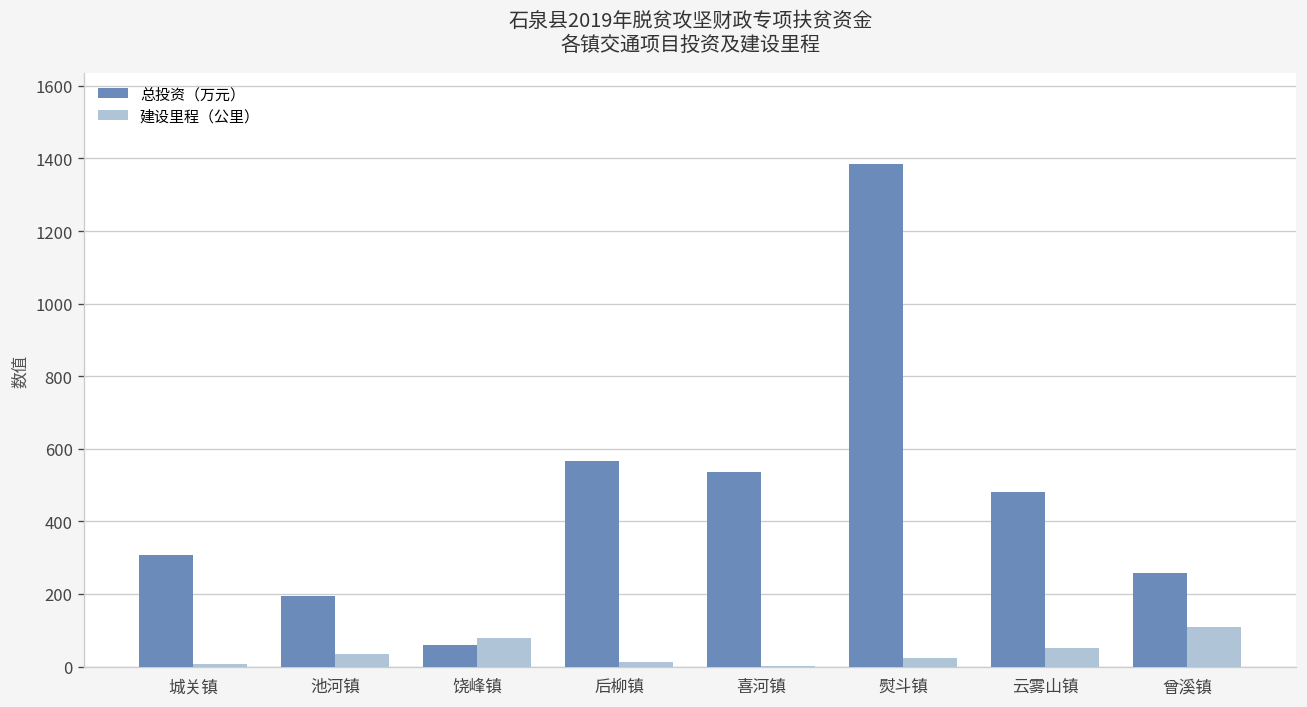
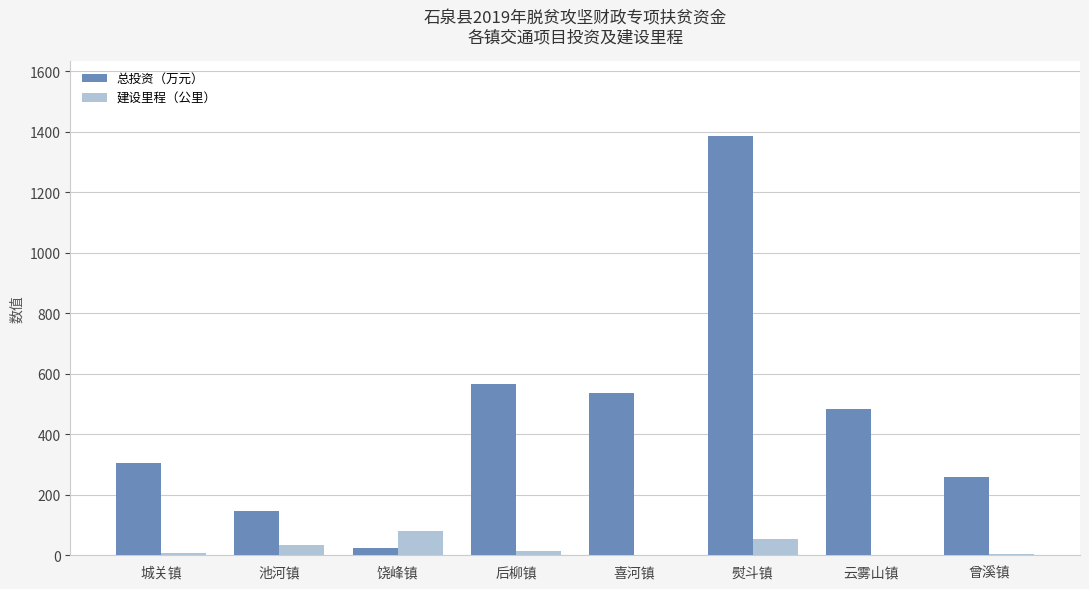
总投资（万元）, 池河镇: 190 -> 150
总投资（万元）, 饶峰镇: 60 -> 20
建设里程（公里）, 熨斗镇: 20 -> 50
建设里程（公里）, 云雾山镇: 50 -> 0
建设里程（公里）, 曾溪镇: 110 -> 0
